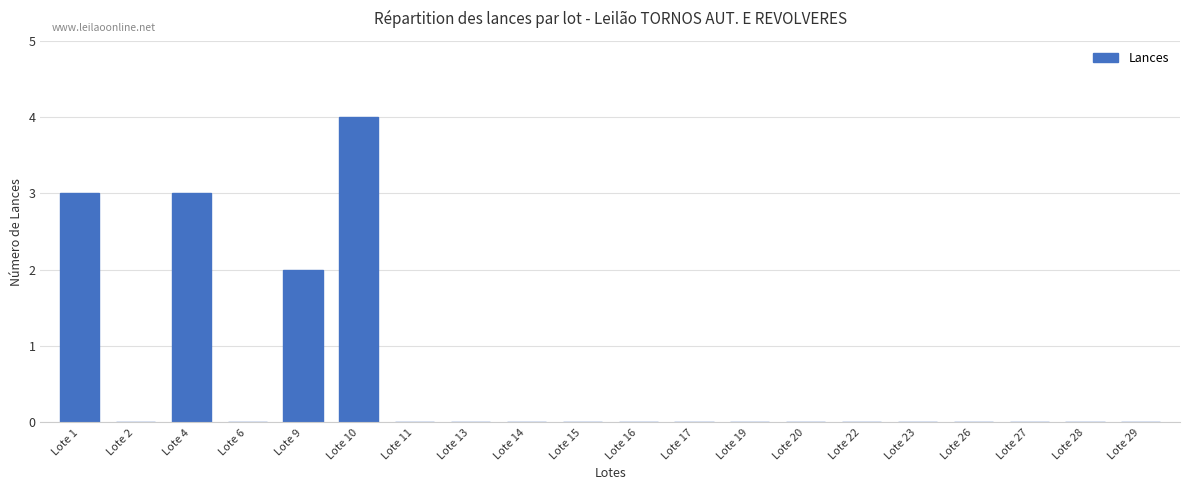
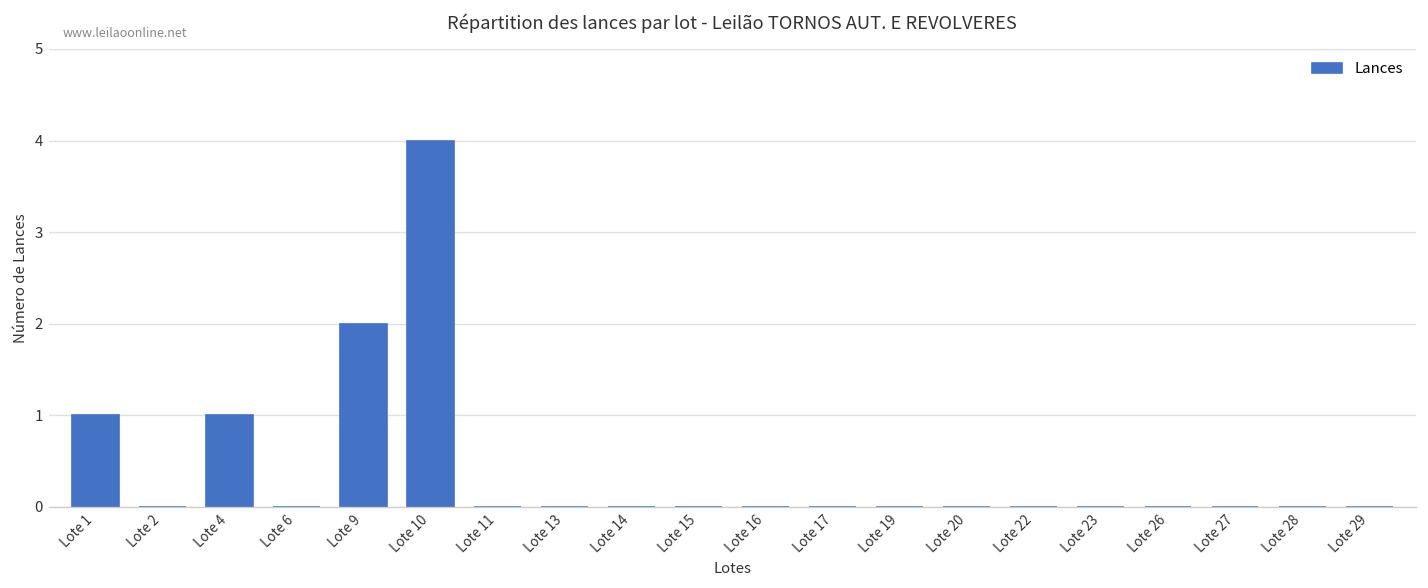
Lote 1: 3 -> 1
Lote 4: 3 -> 1
